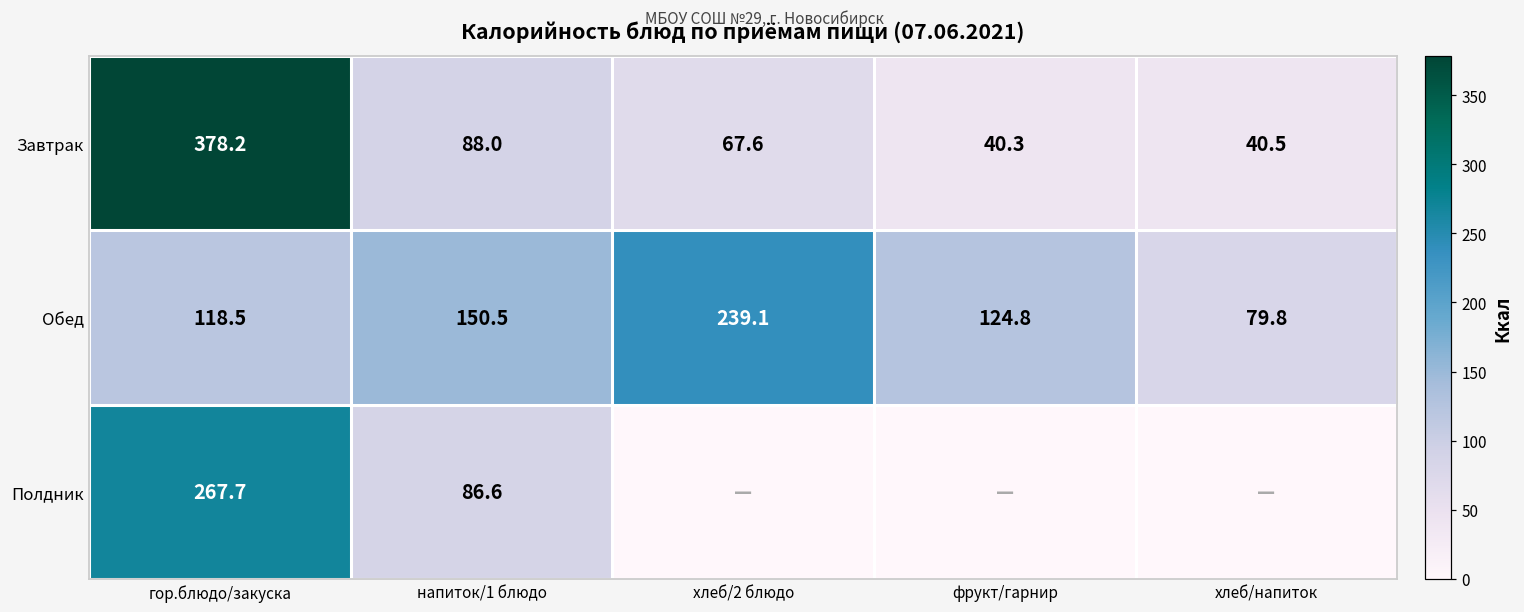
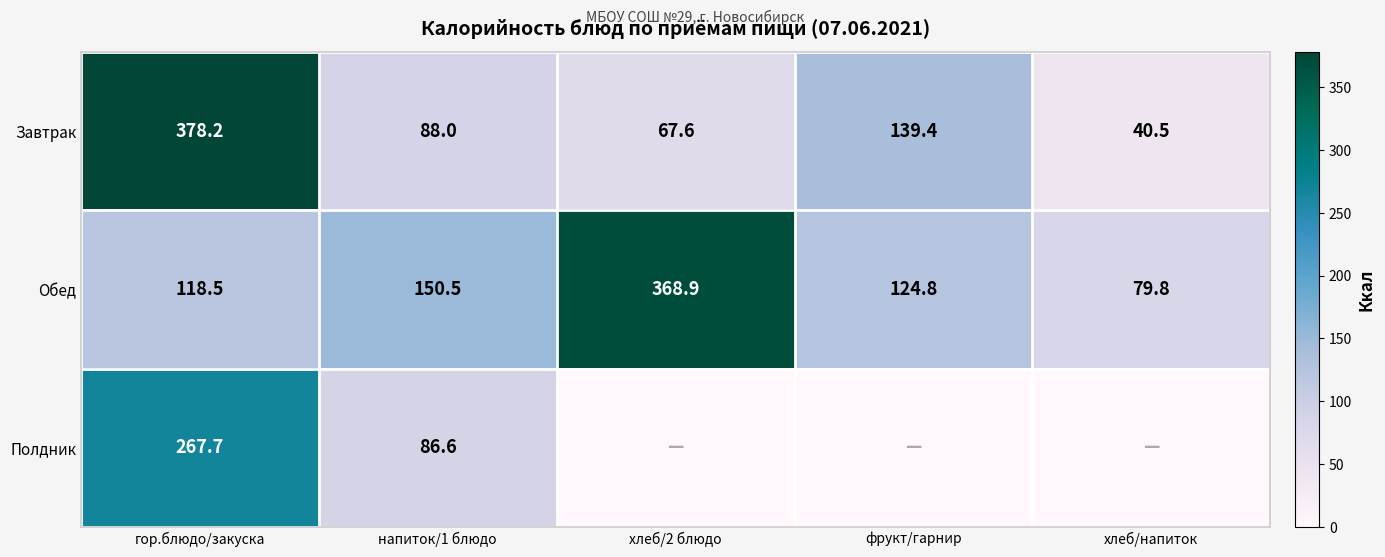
Завтрак, фрукт/гарнир: 40.3 -> 139.4
Обед, хлеб/2 блюдо: 239.1 -> 368.9
